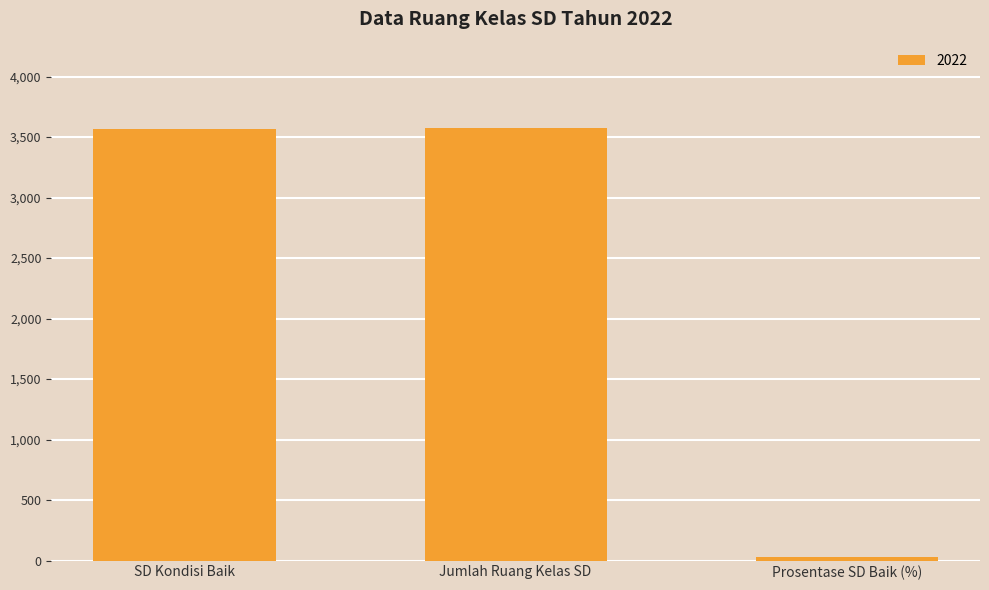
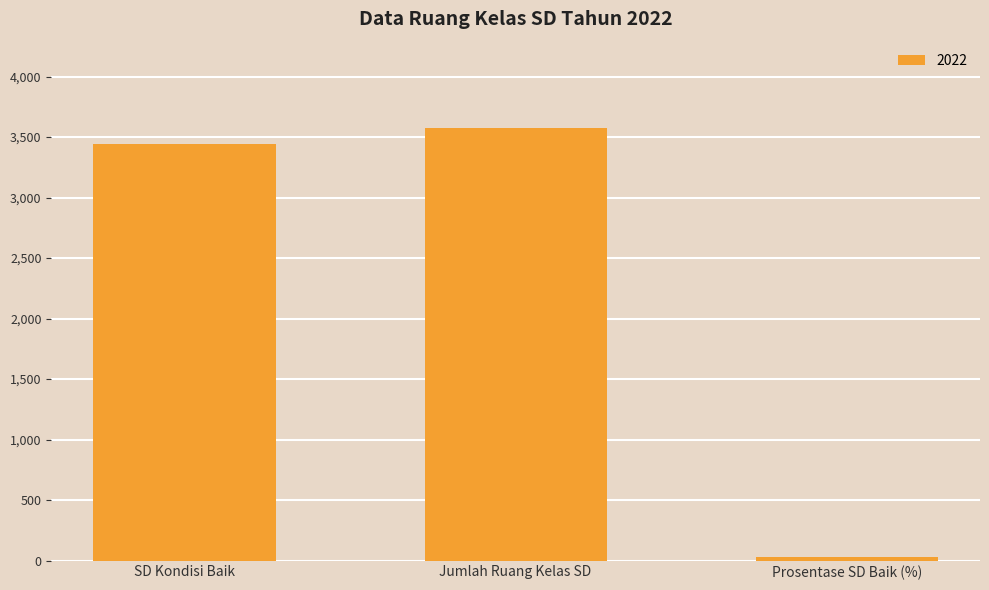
SD Kondisi Baik: 3,570 -> 3,450
